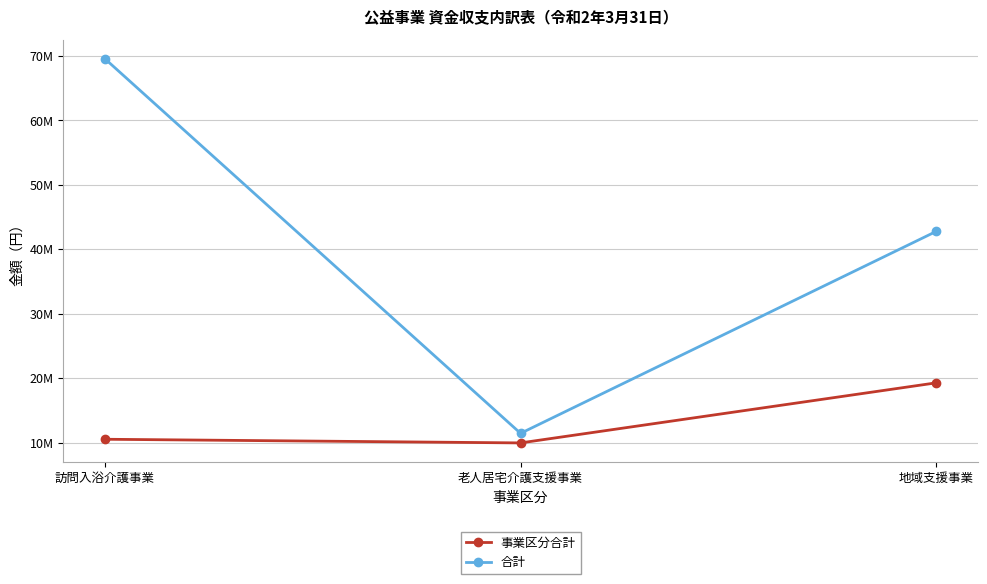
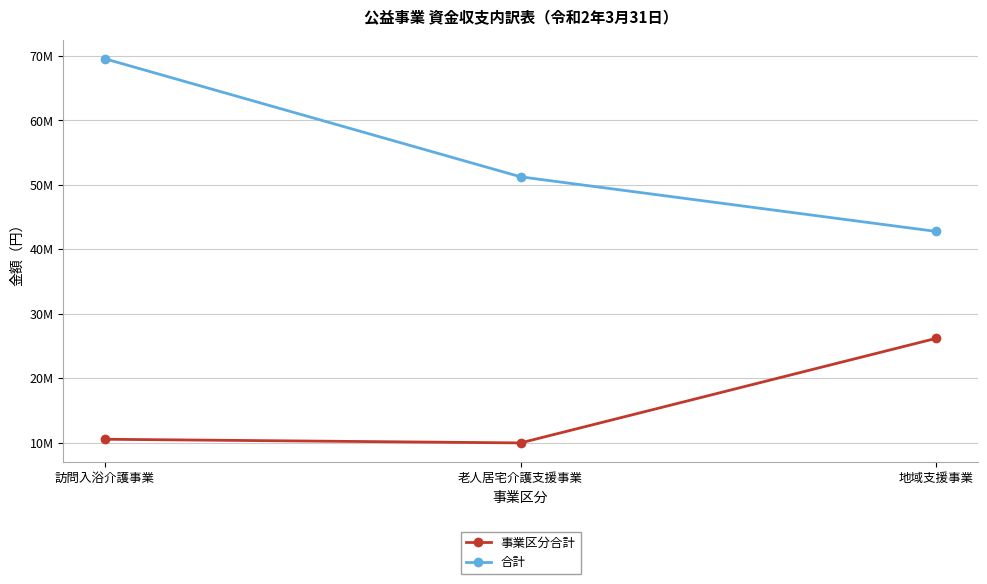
合計, 老人居宅介護支援事業: 11000000 -> 51000000
事業区分合計, 地域支援事業: 19000000 -> 26000000
